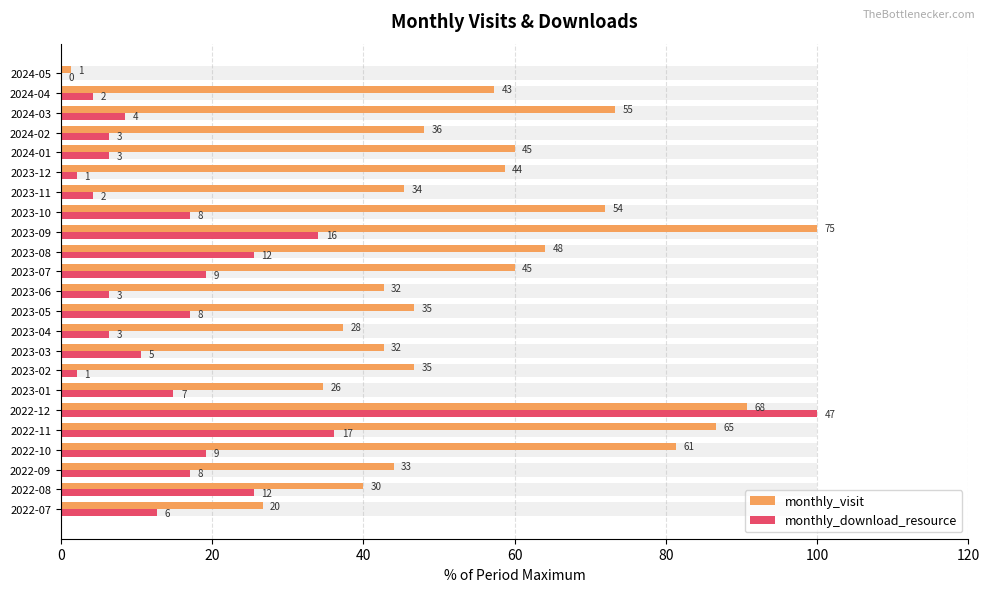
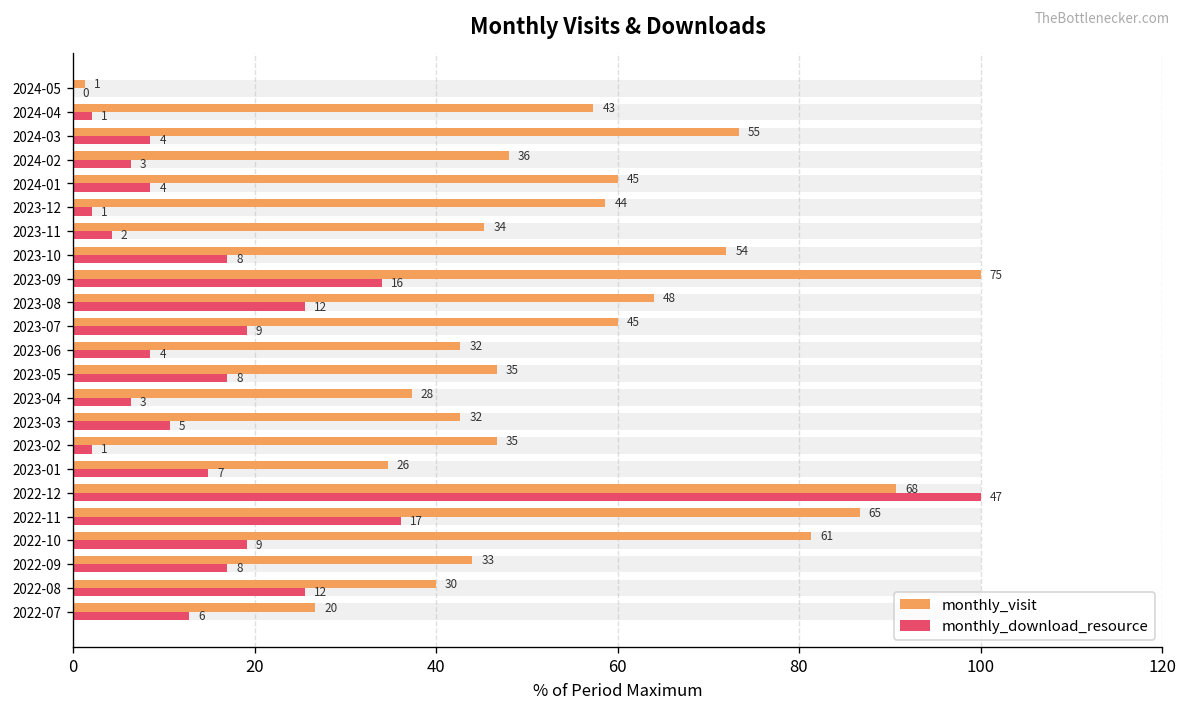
monthly_download_resource, 2024-04: 2 -> 1
monthly_download_resource, 2024-01: 3 -> 4
monthly_download_resource, 2023-06: 3 -> 4
